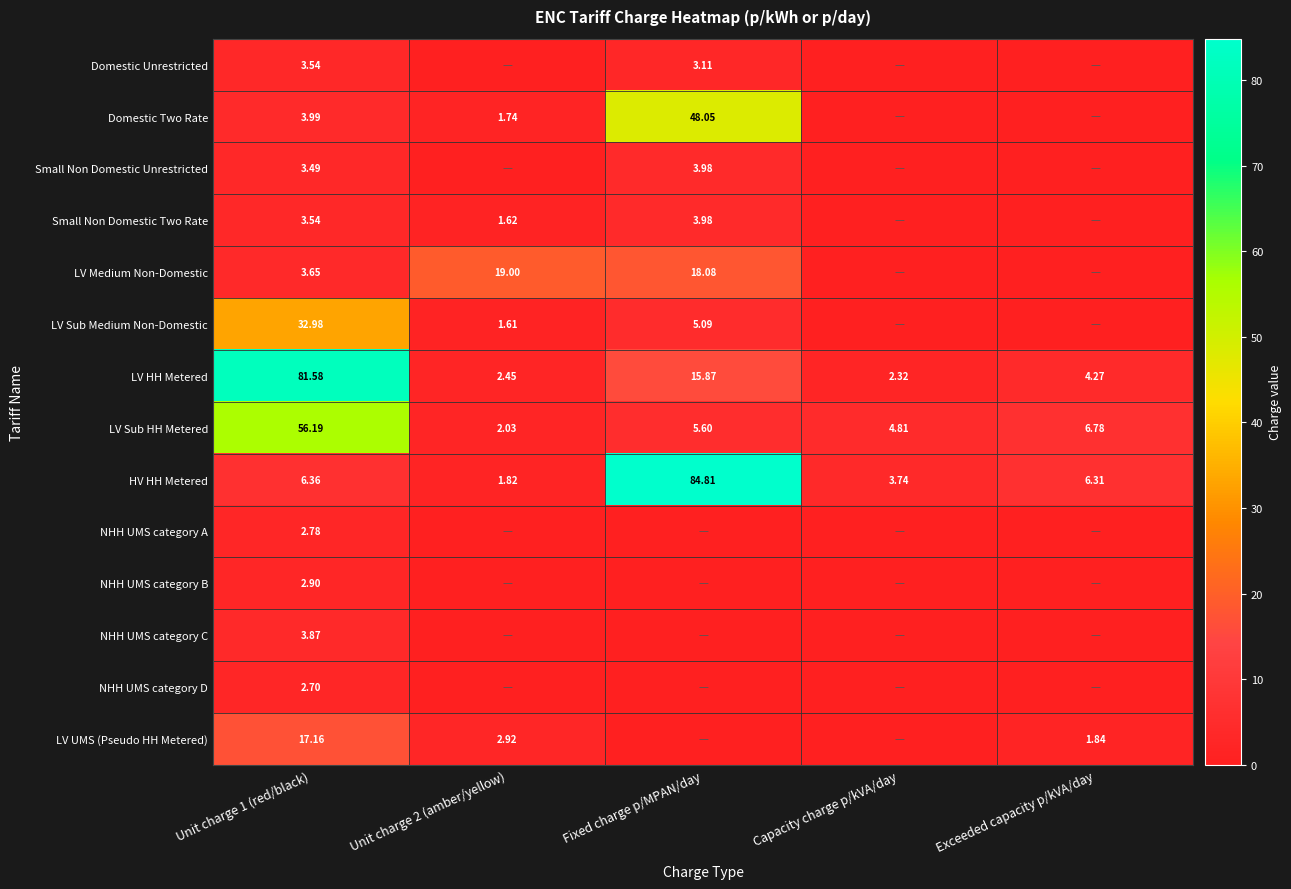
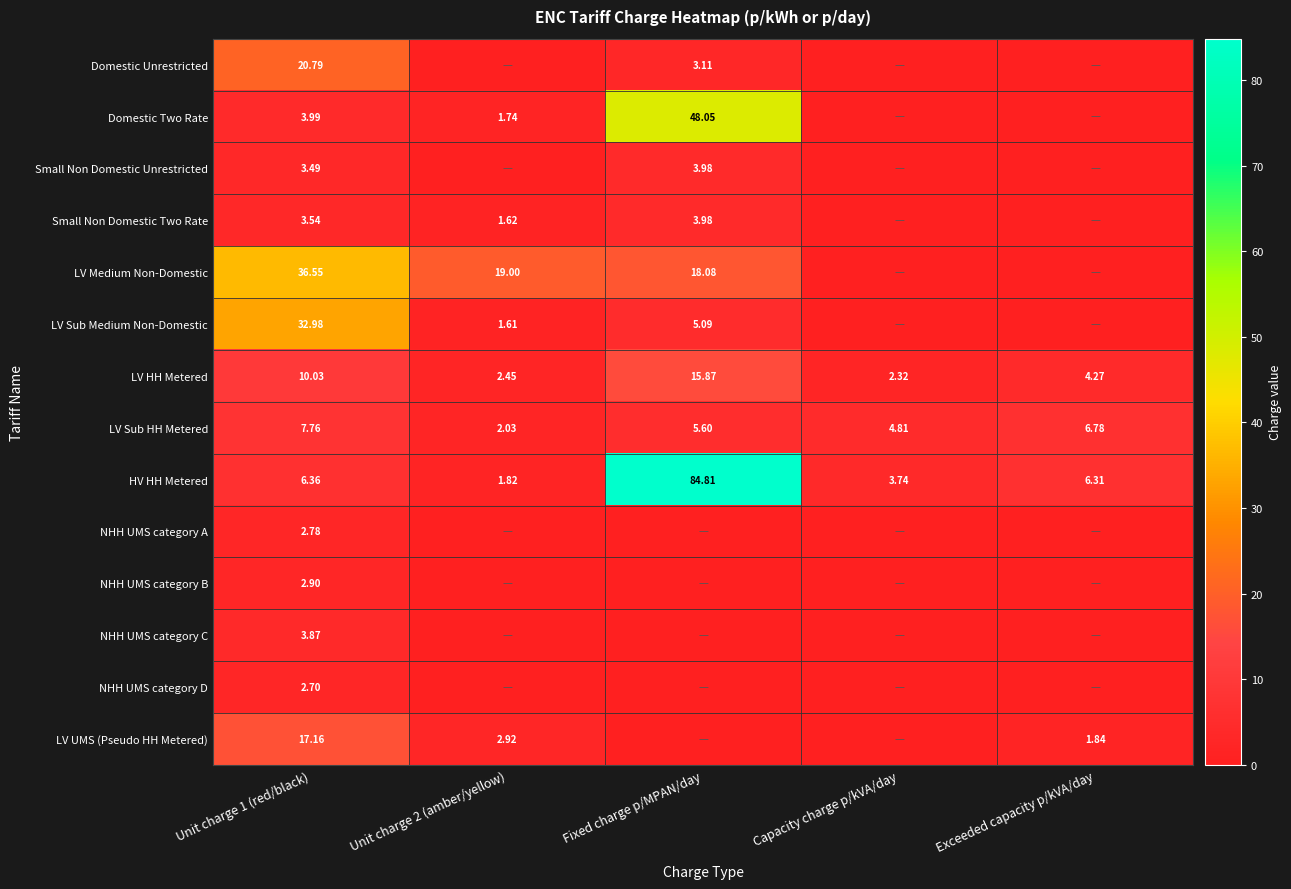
Domestic Unrestricted, Unit charge 1 (red/black): 3.54 -> 20.79
LV Medium Non-Domestic, Unit charge 1 (red/black): 3.65 -> 36.55
LV HH Metered, Unit charge 1 (red/black): 81.58 -> 10.03
LV Sub HH Metered, Unit charge 1 (red/black): 56.19 -> 7.76
